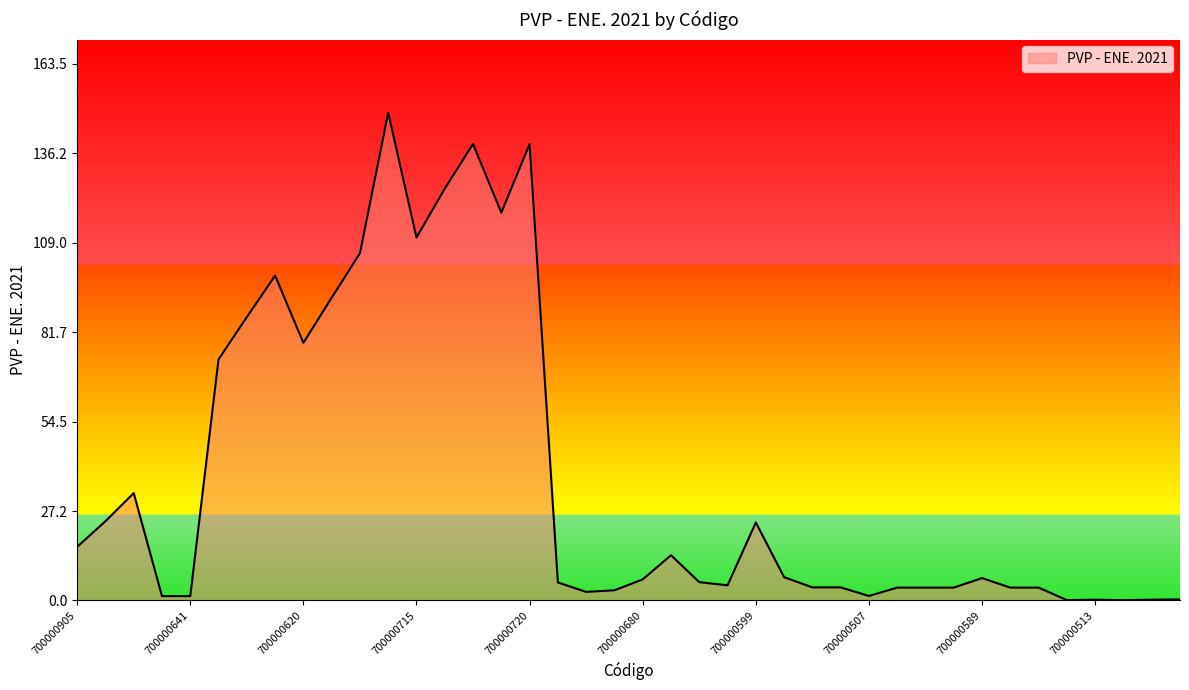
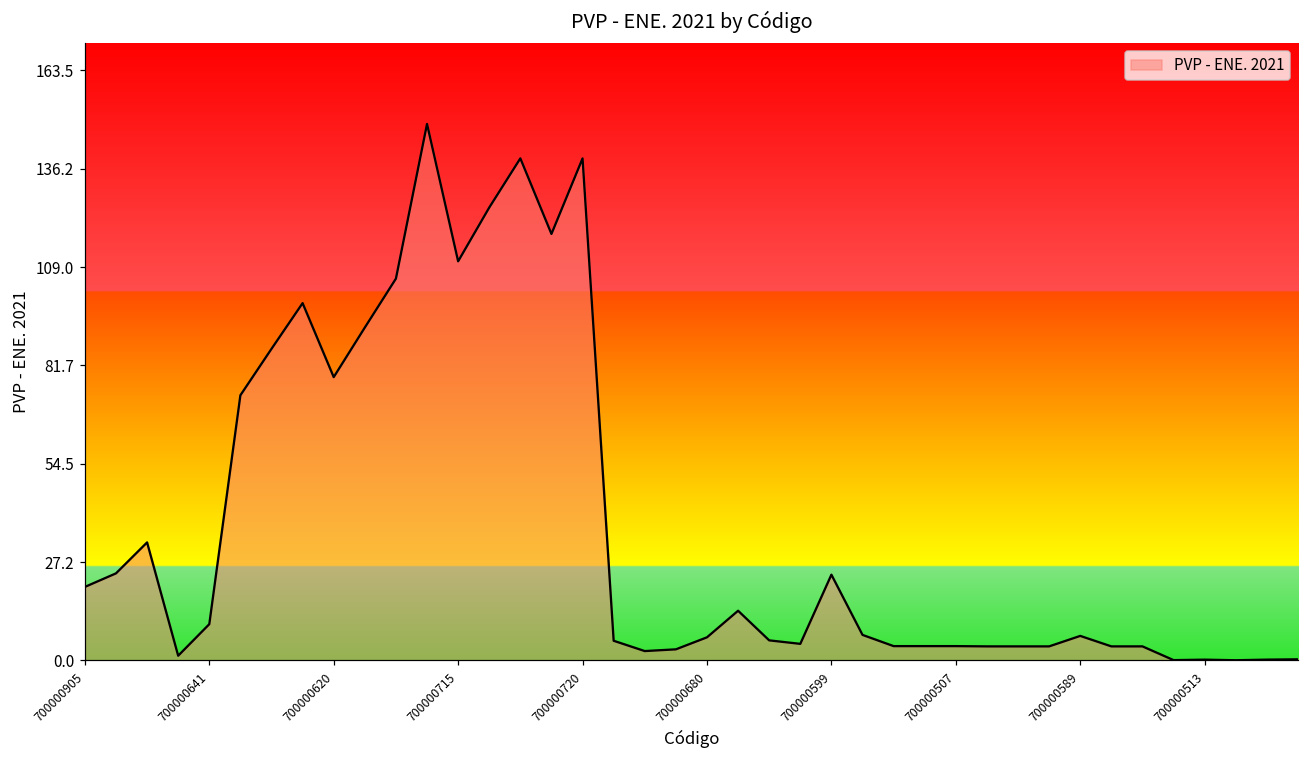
700000905: 16 -> 20
700000641: 1 -> 10
700000507: 1 -> 4
